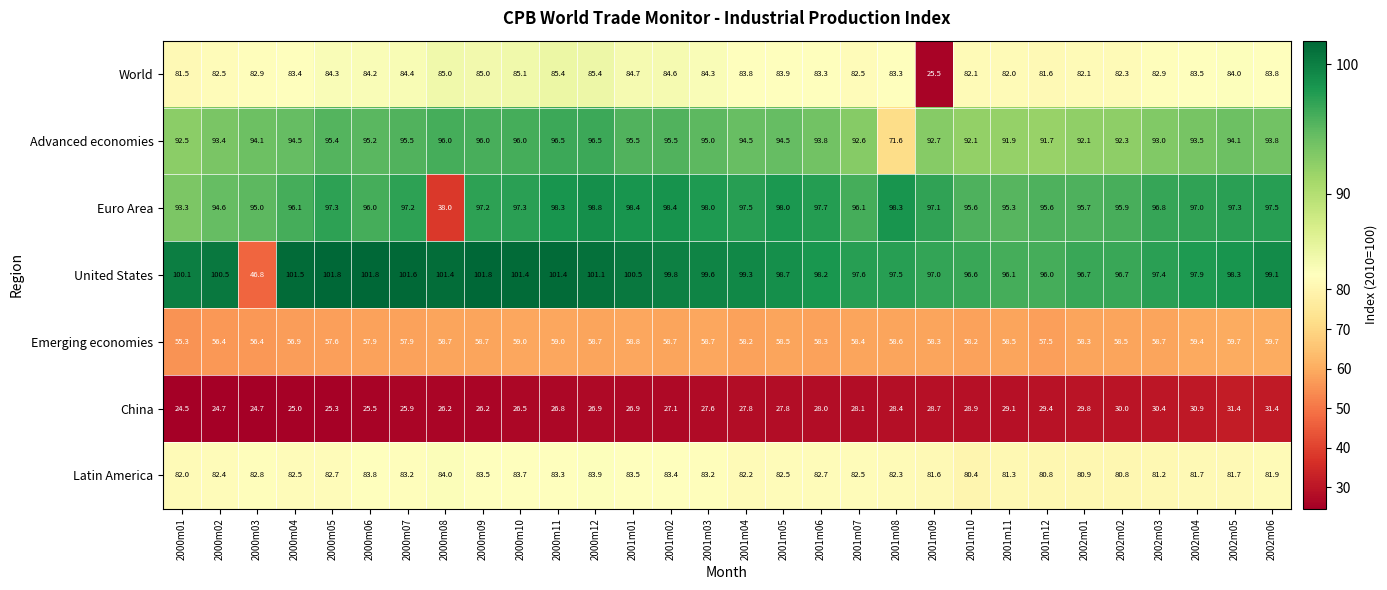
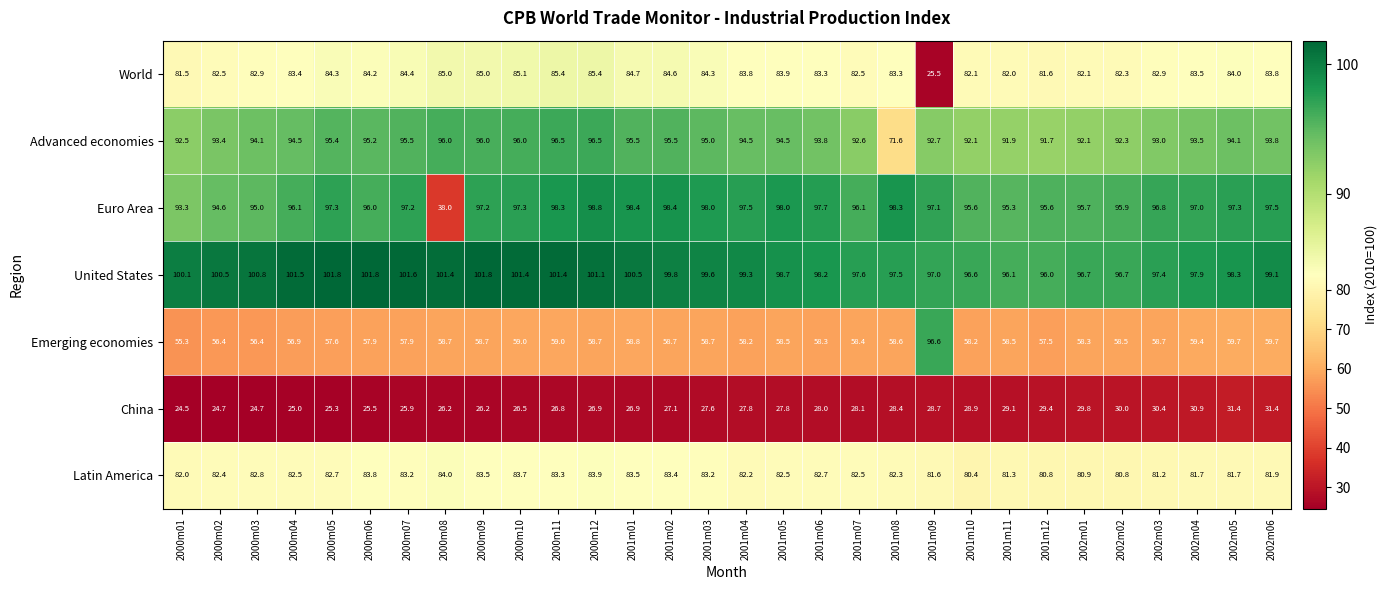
United States, 2000m03: 46.8 -> 100.8
Emerging economies, 2001m09: 58.3 -> 96.6
